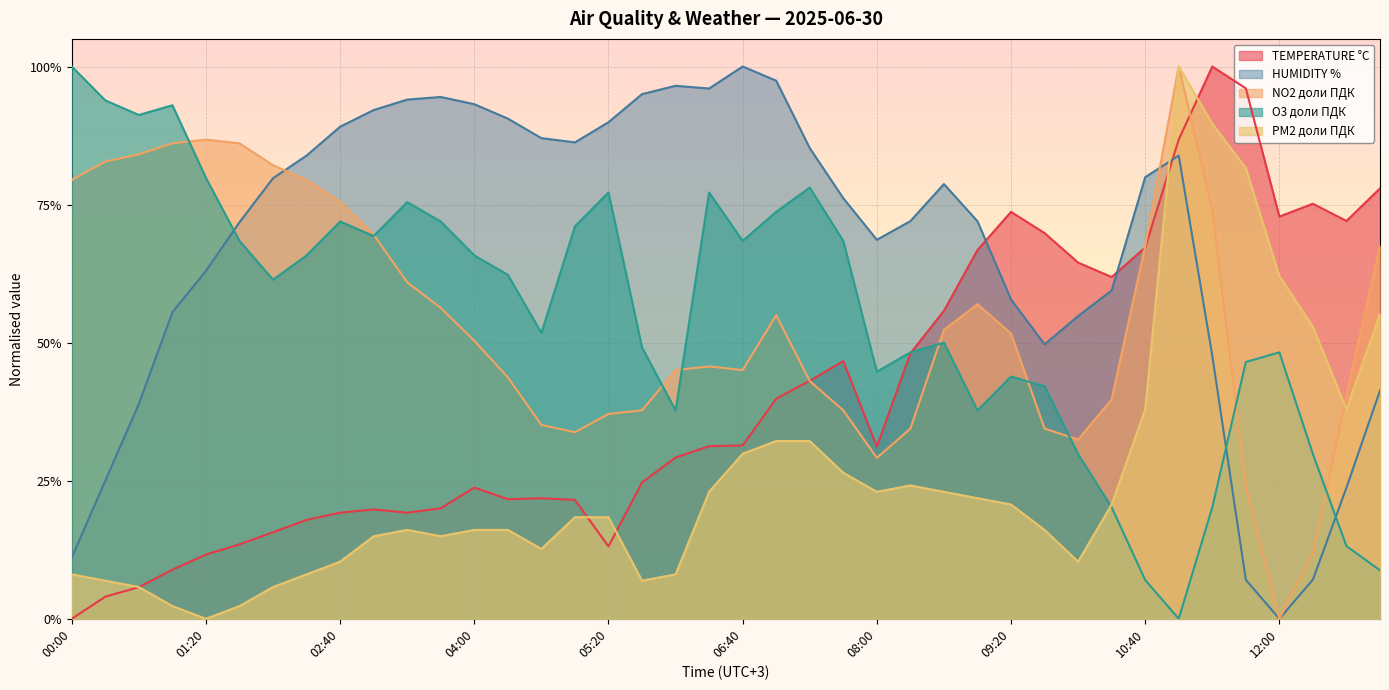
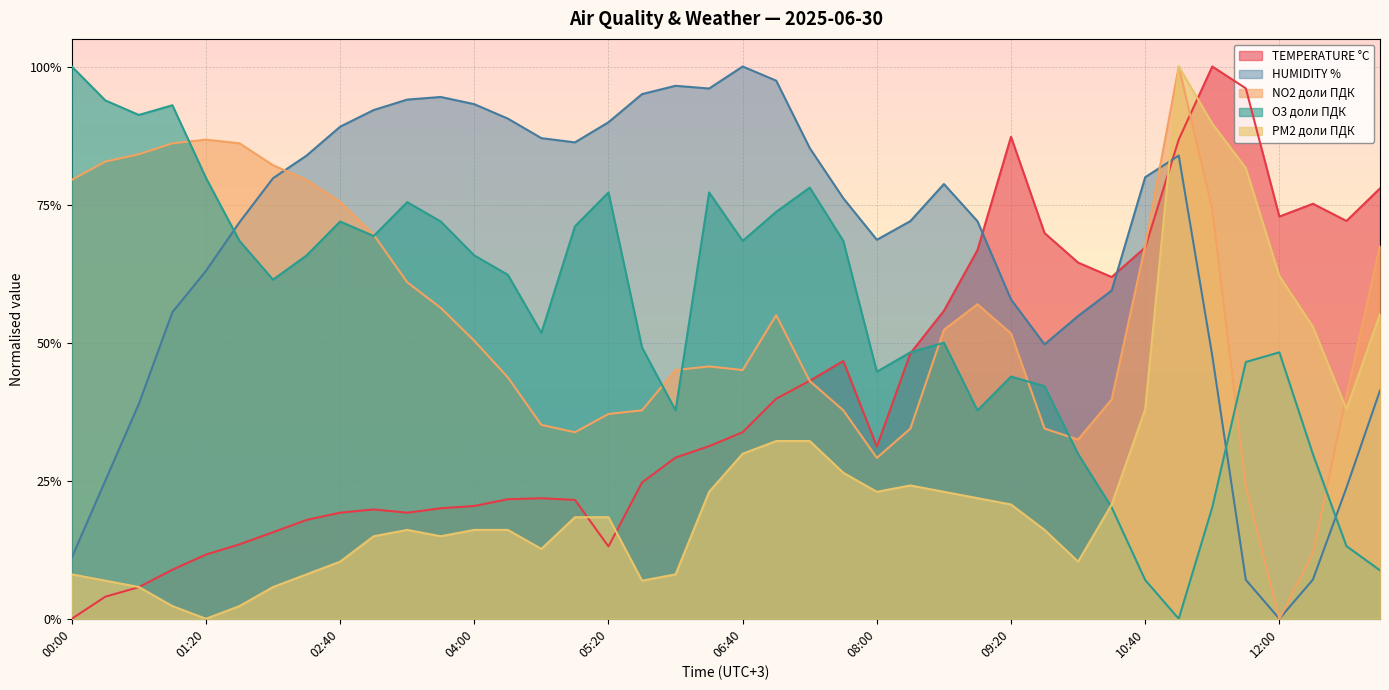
TEMPERATURE °C, 04:00: 24% -> 20%
TEMPERATURE °C, 06:40: 31% -> 34%
TEMPERATURE °C, 09:20: 74% -> 87%
